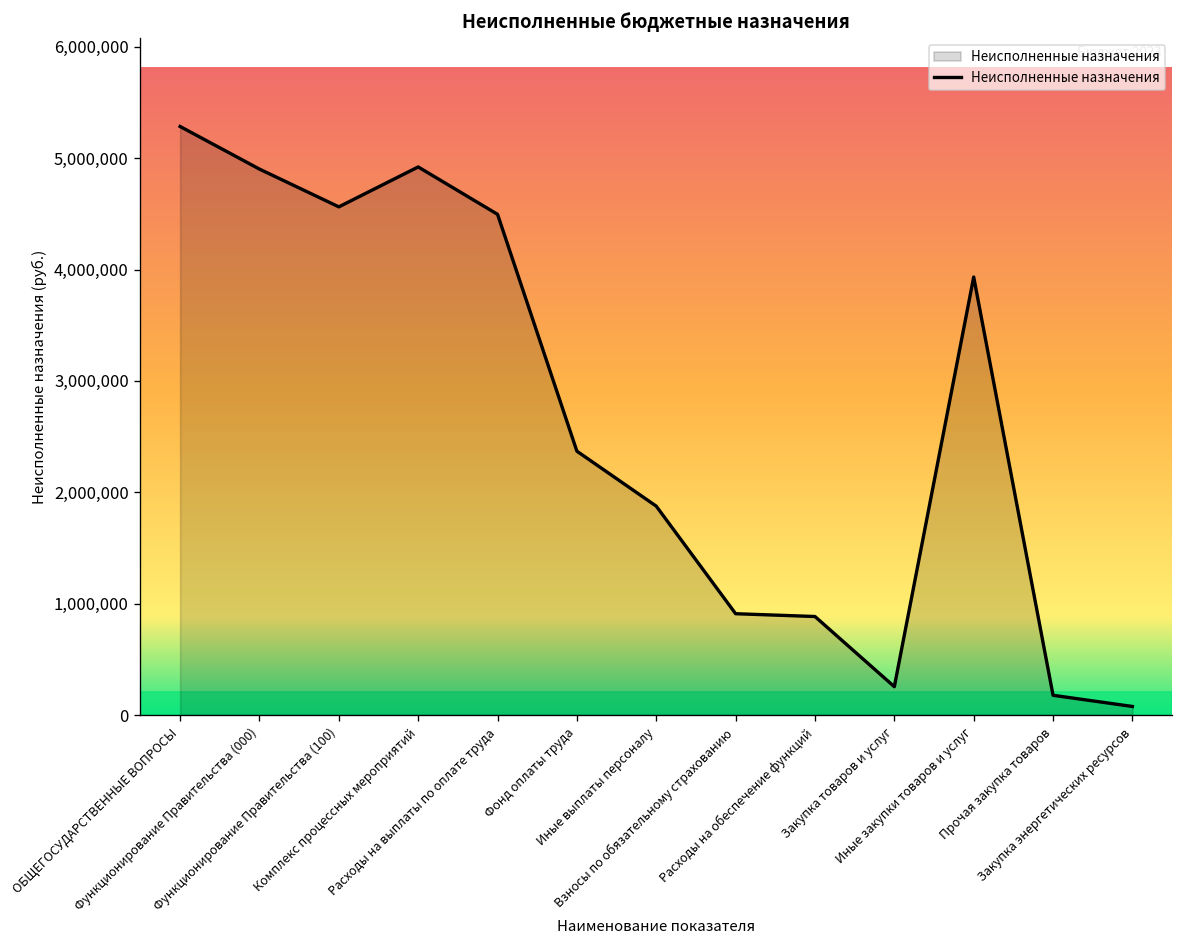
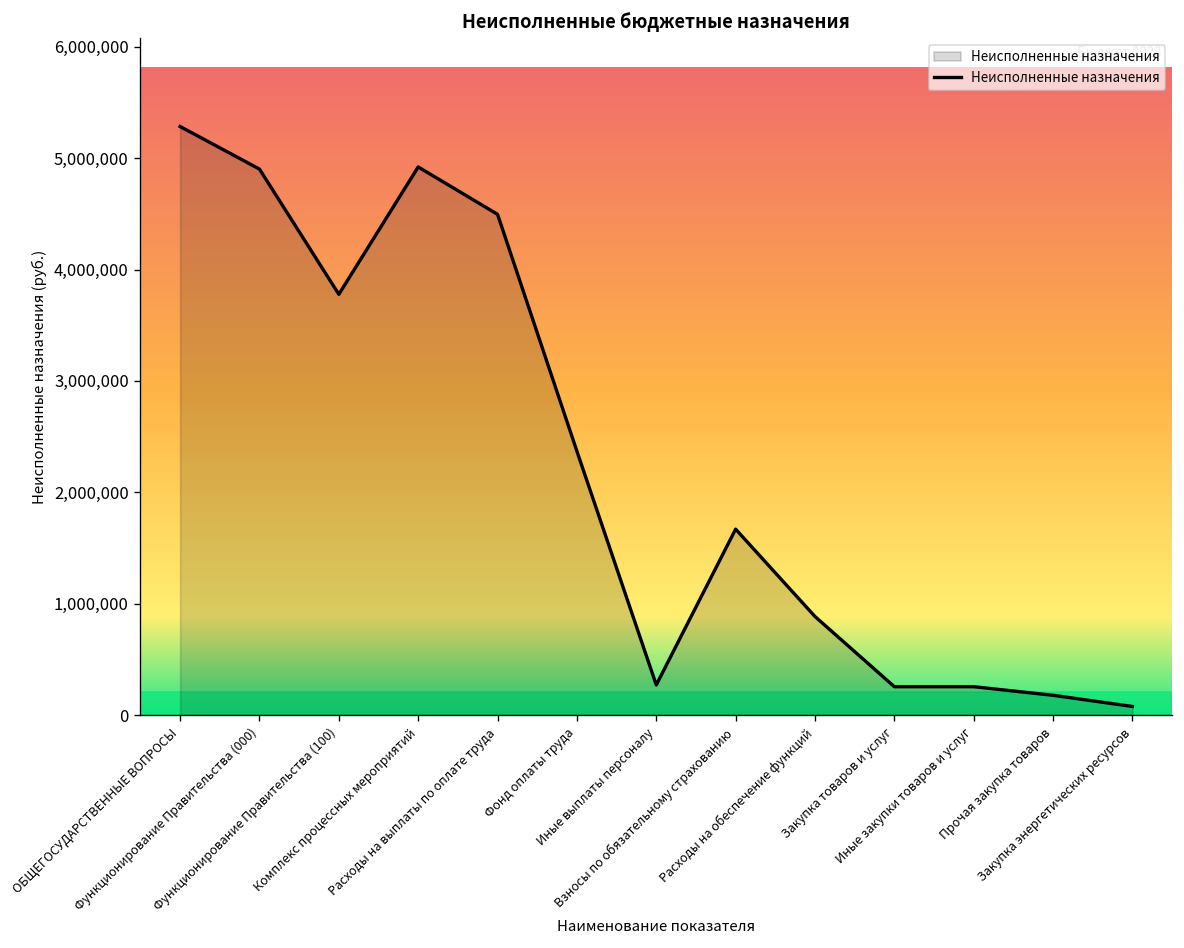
Функционирование Правительства (100): 4,600,000 -> 3,800,000
Иные выплаты персоналу: 1,900,000 -> 300,000
Взносы по обязательному страхованию: 900,000 -> 1,700,000
Иные закупки товаров и услуг: 3,900,000 -> 300,000
